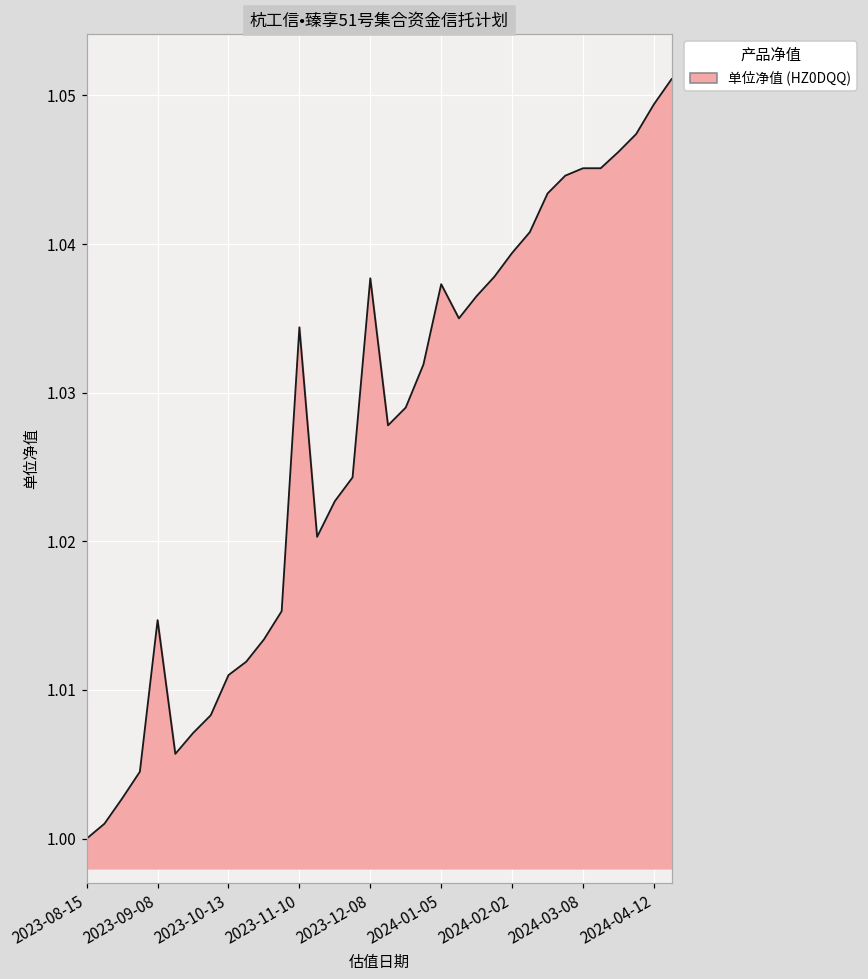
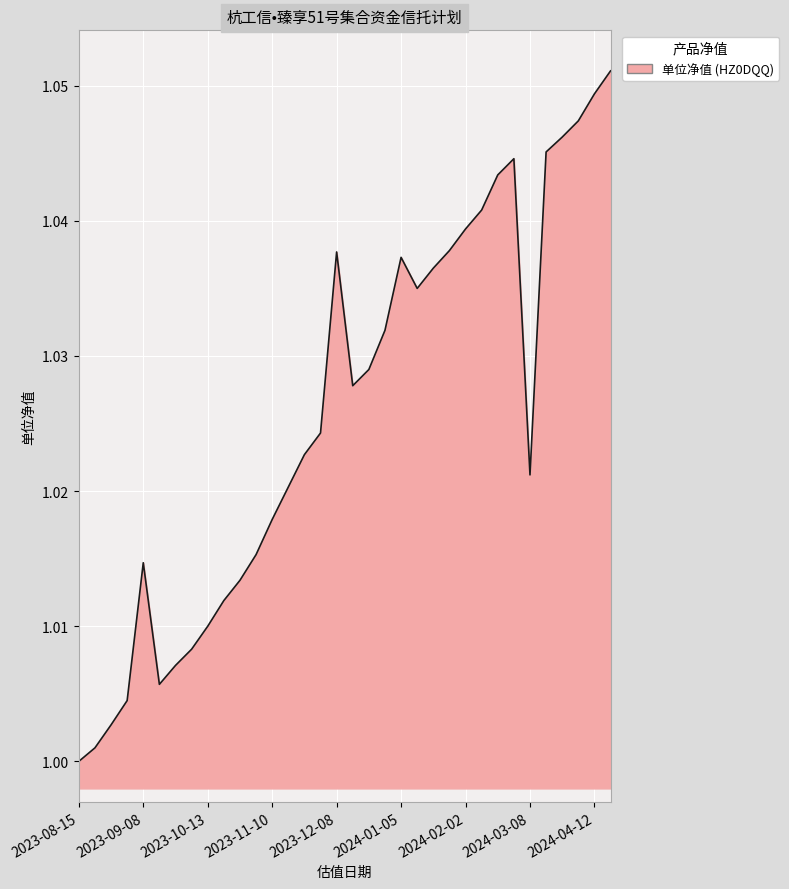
2023-10-13: 1.011 -> 1.010
2023-11-10: 1.0344 -> 1.0179
2024-03-08: 1.0451 -> 1.0212
